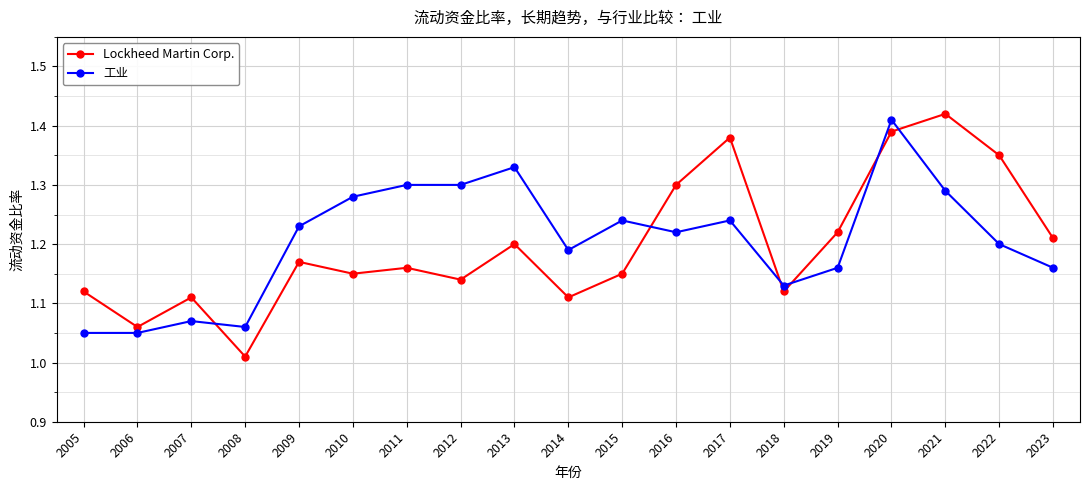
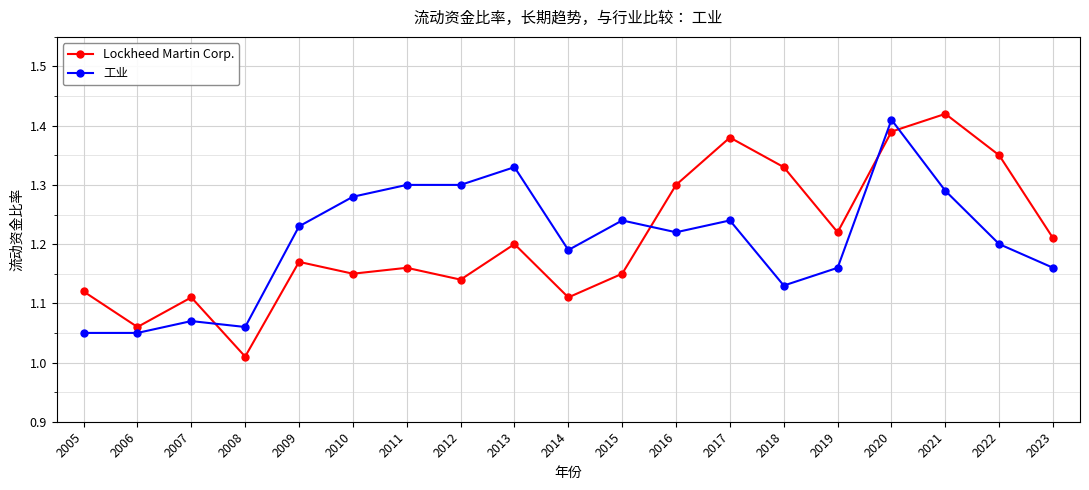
Lockheed Martin Corp., 2018: 1.12 -> 1.33
